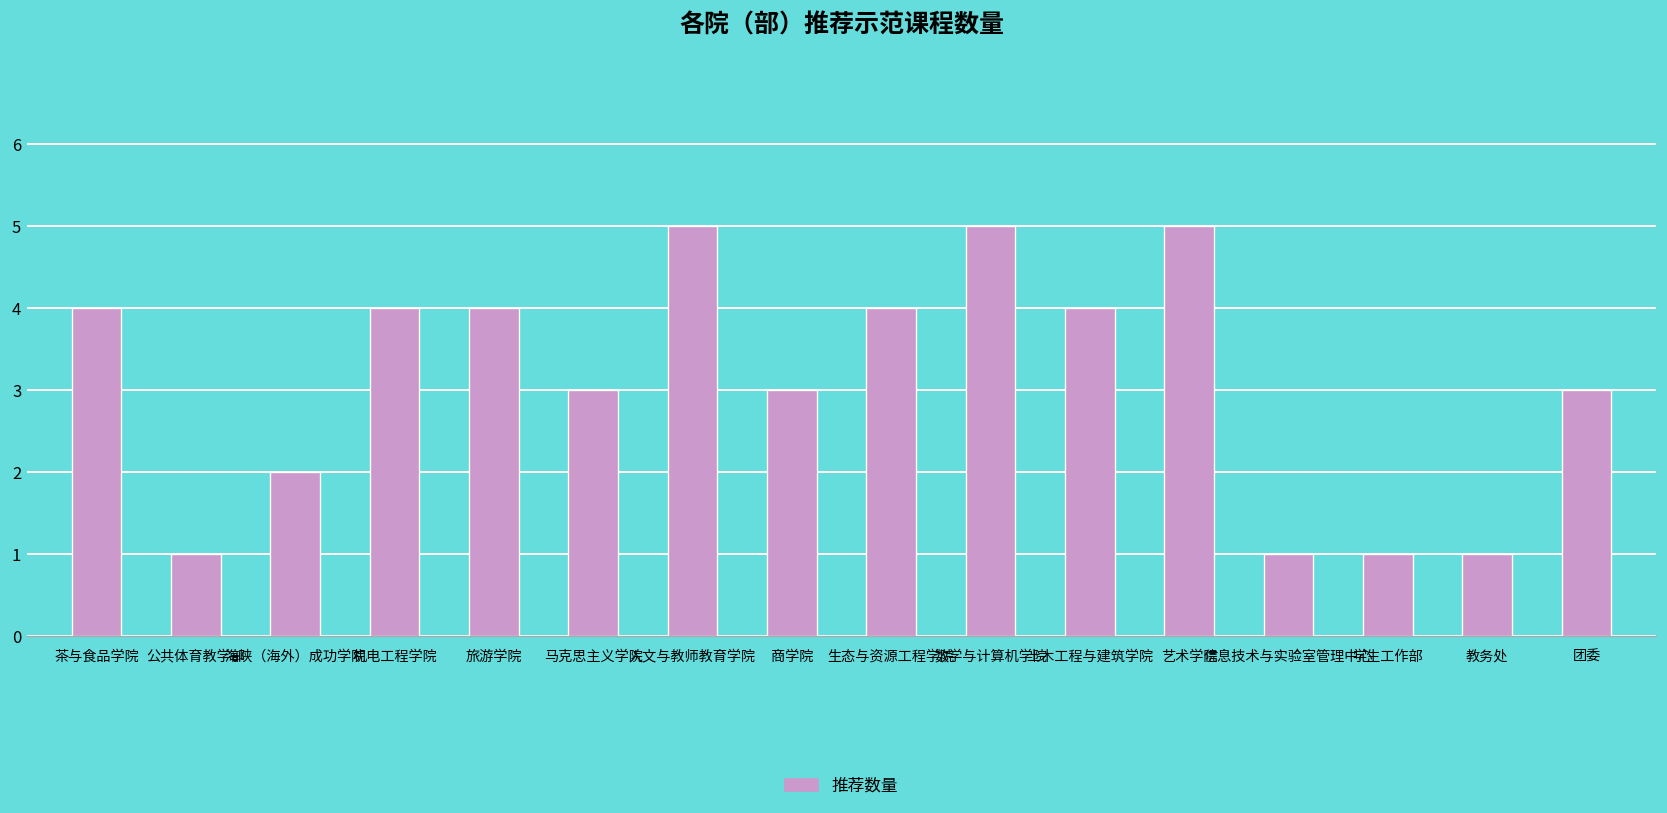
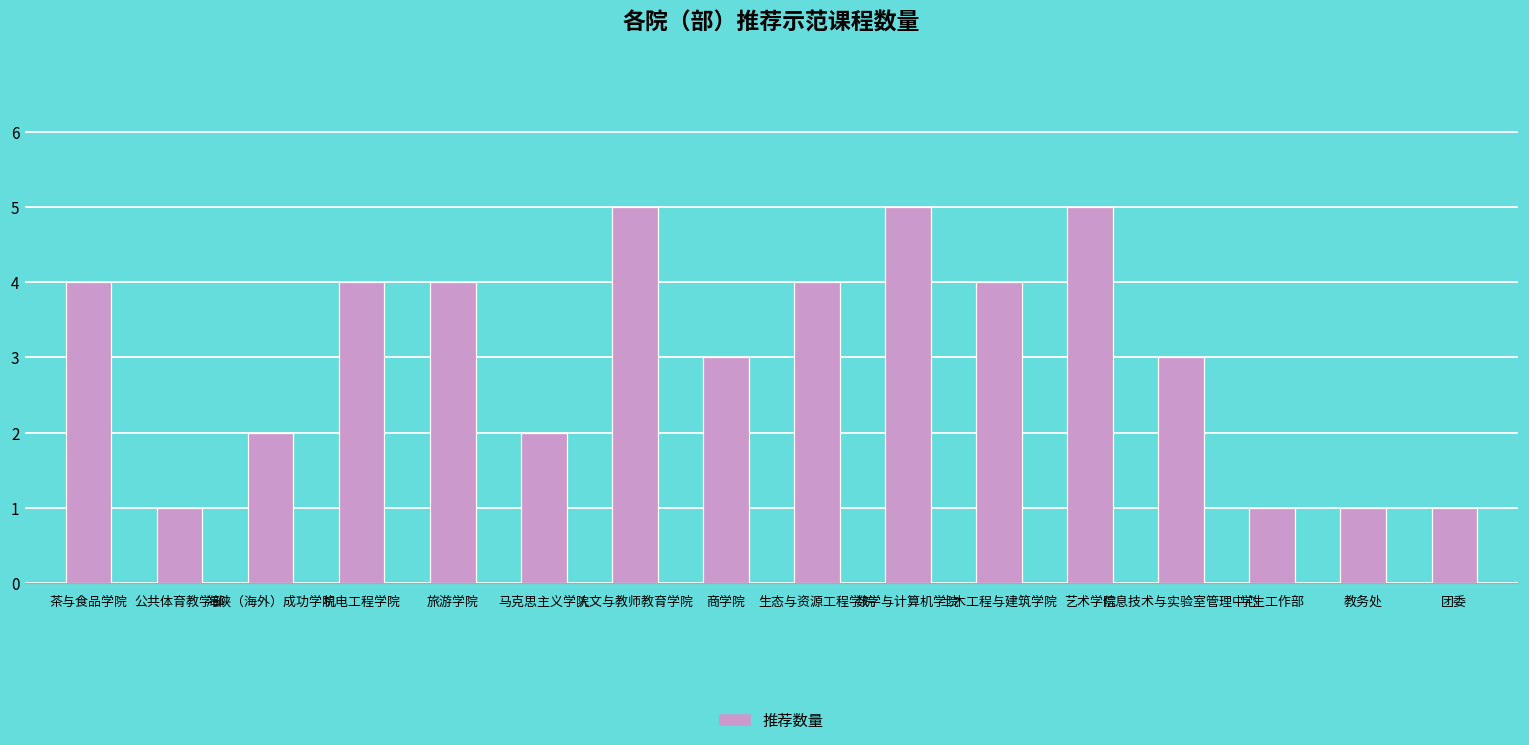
马克思主义学院: 3 -> 2
信息技术与实验室管理中心: 1 -> 3
团委: 3 -> 1
